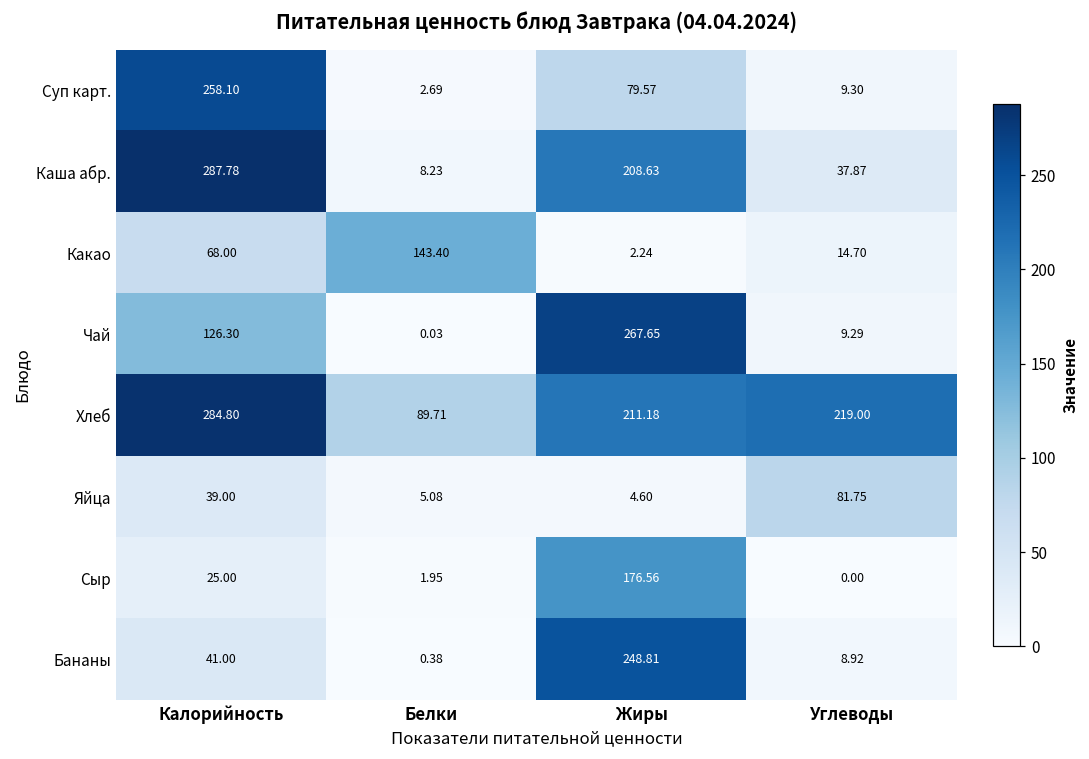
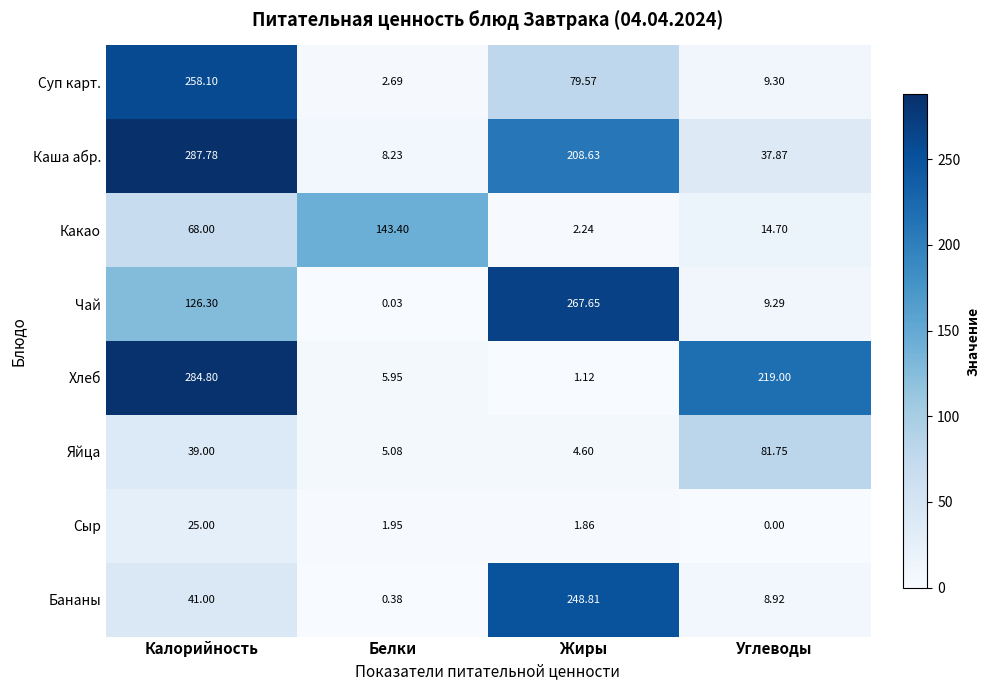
Хлеб, Белки: 89.71 -> 5.95
Хлеб, Жиры: 211.18 -> 1.12
Сыр, Жиры: 176.56 -> 1.86
